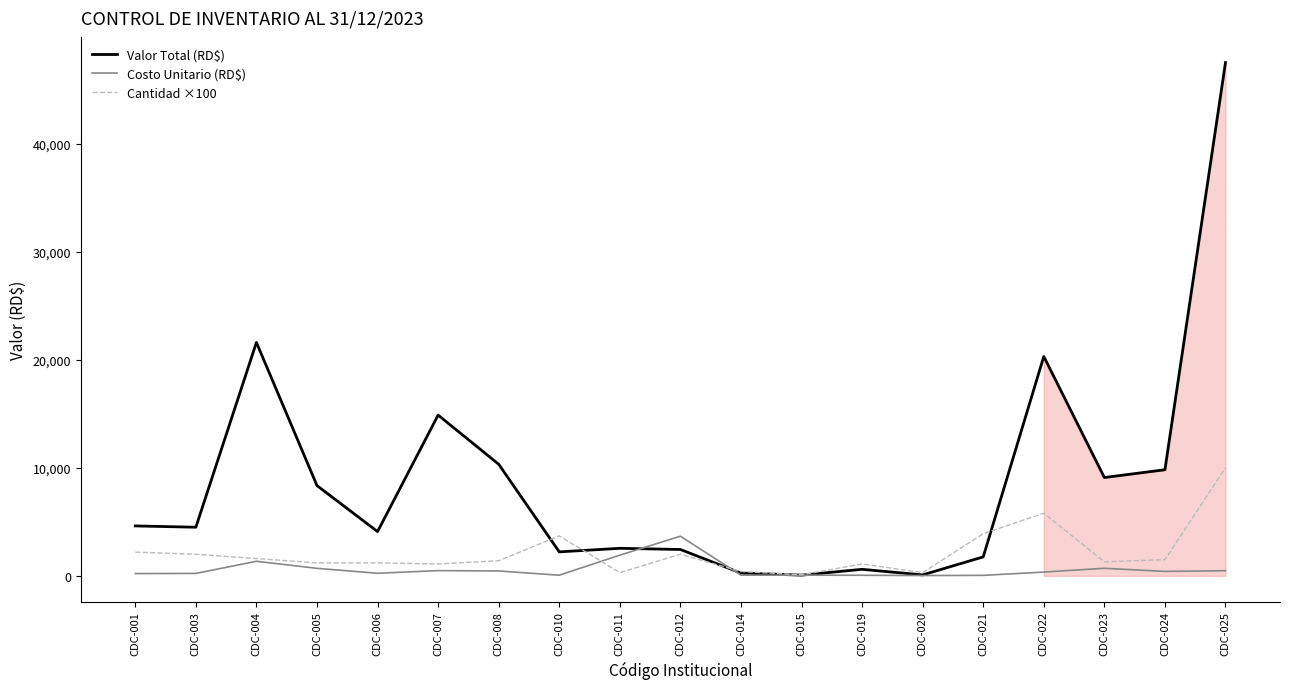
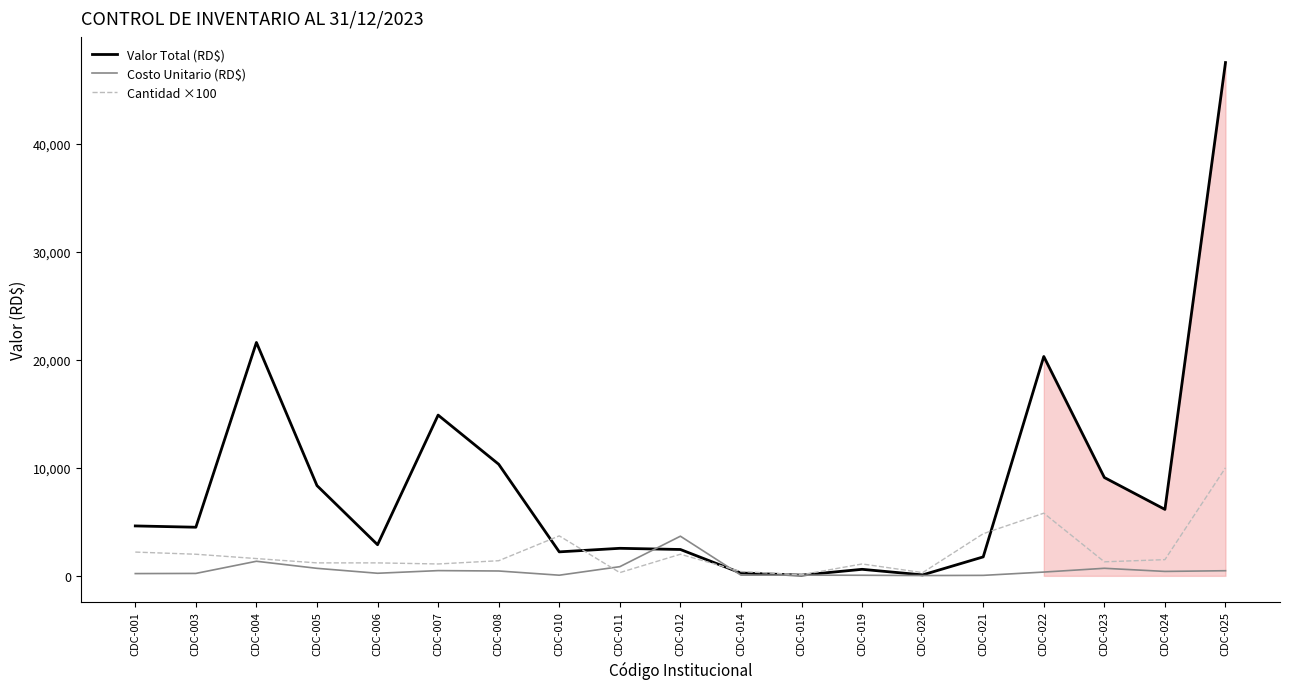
Valor Total (RD$), CDC-006: 4,100 -> 2,900
Costo Unitario (RD$), CDC-011: 1,900 -> 800
Valor Total (RD$), CDC-024: 9,800 -> 6,200
